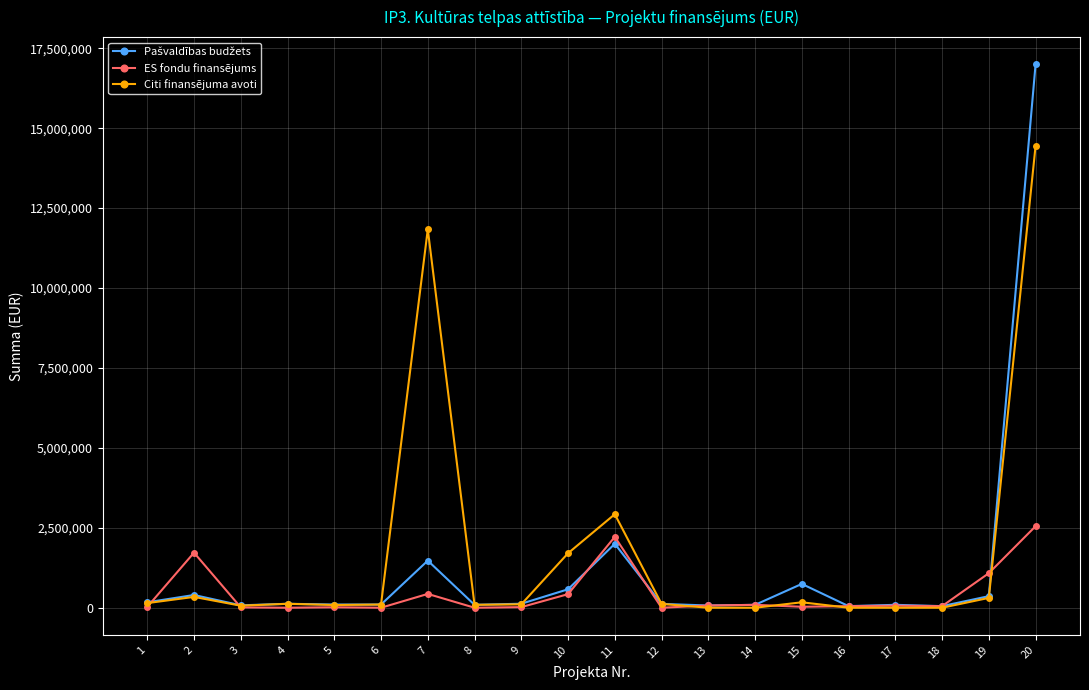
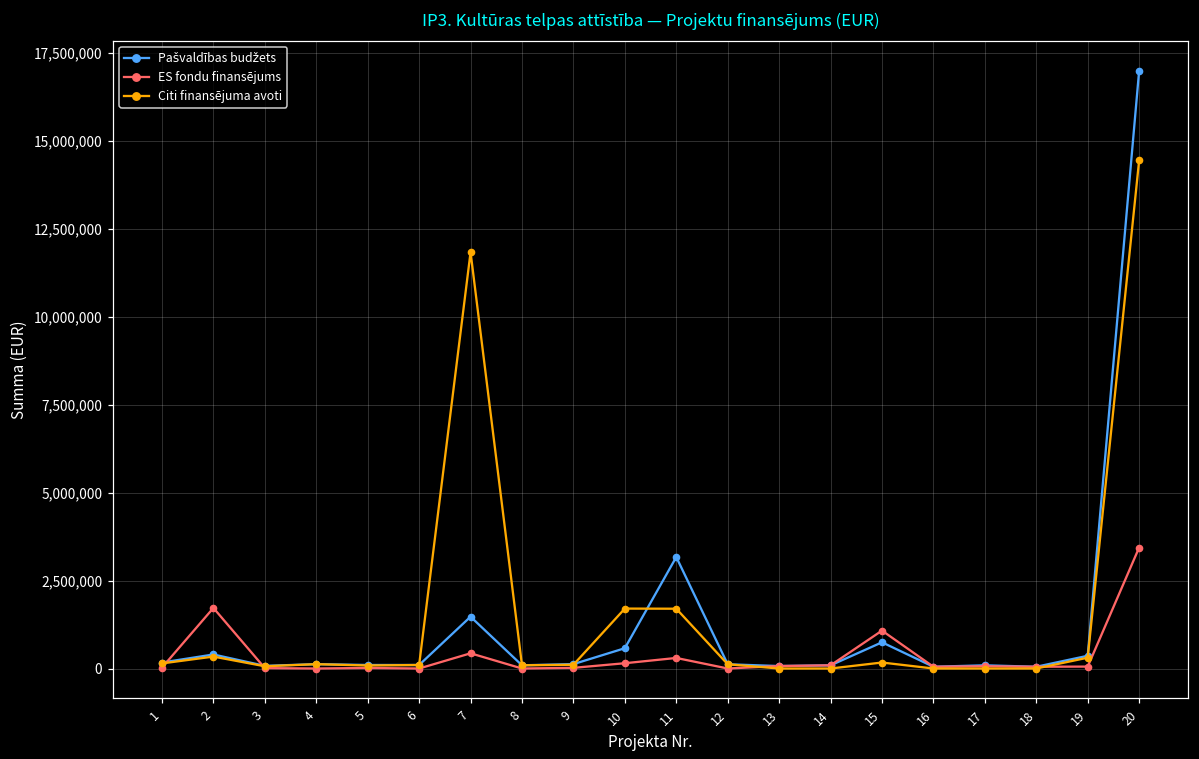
ES fondu finansējums, 10: 400,000 -> 200,000
Pašvaldības budžets, 11: 2,000,000 -> 3,200,000
ES fondu finansējums, 11: 2,200,000 -> 300,000
Citi finansējuma avoti, 11: 2,900,000 -> 1,700,000
ES fondu finansējums, 15: 0 -> 1,100,000
ES fondu finansējums, 19: 1,100,000 -> 100,000
ES fondu finansējums, 20: 2,600,000 -> 3,400,000
